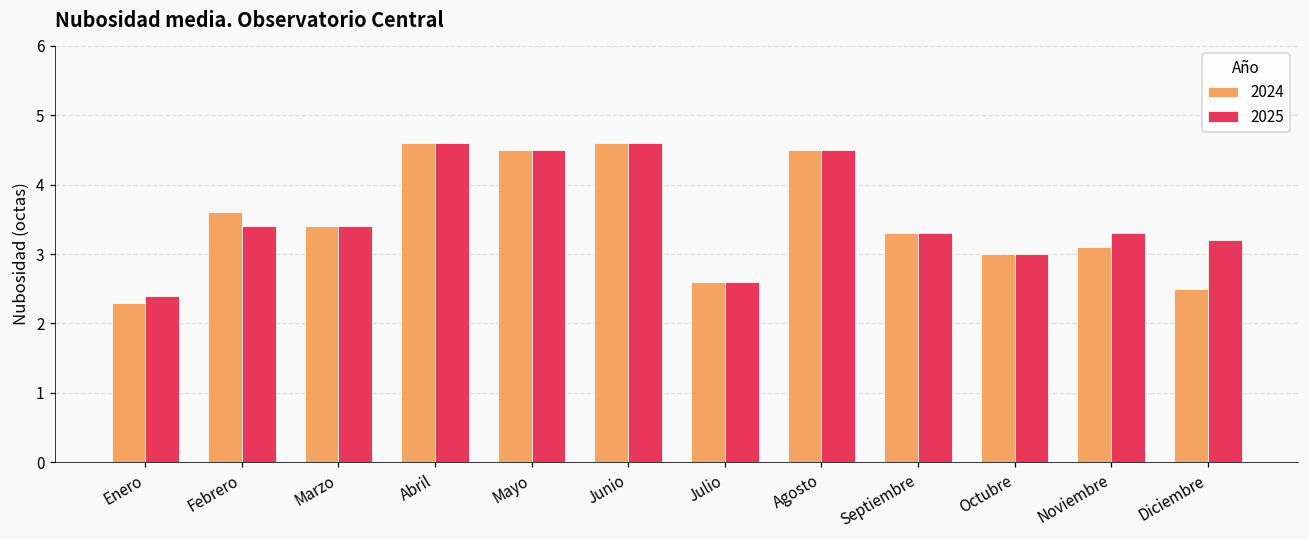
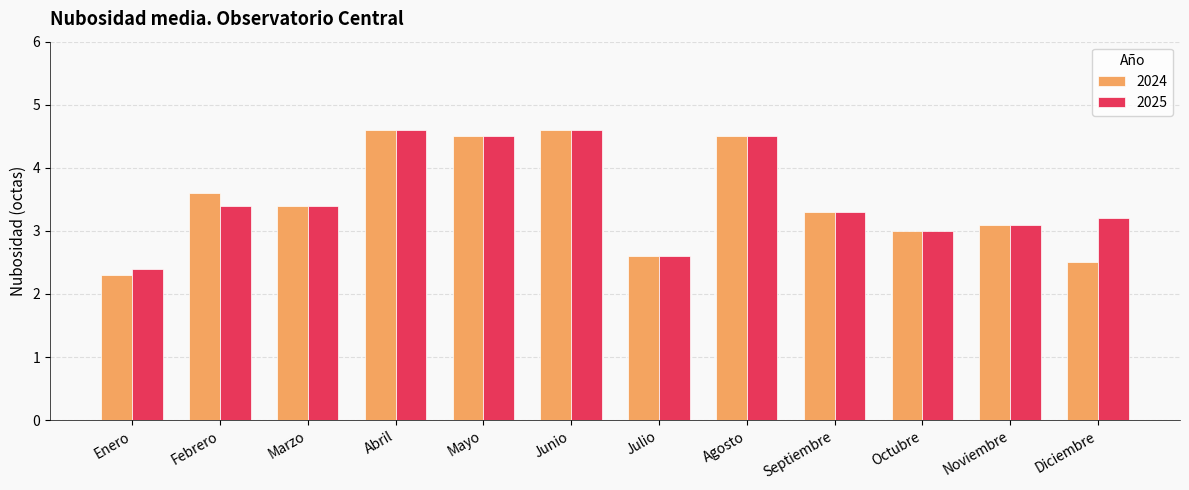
2025, Noviembre: 3.3 -> 3.1
